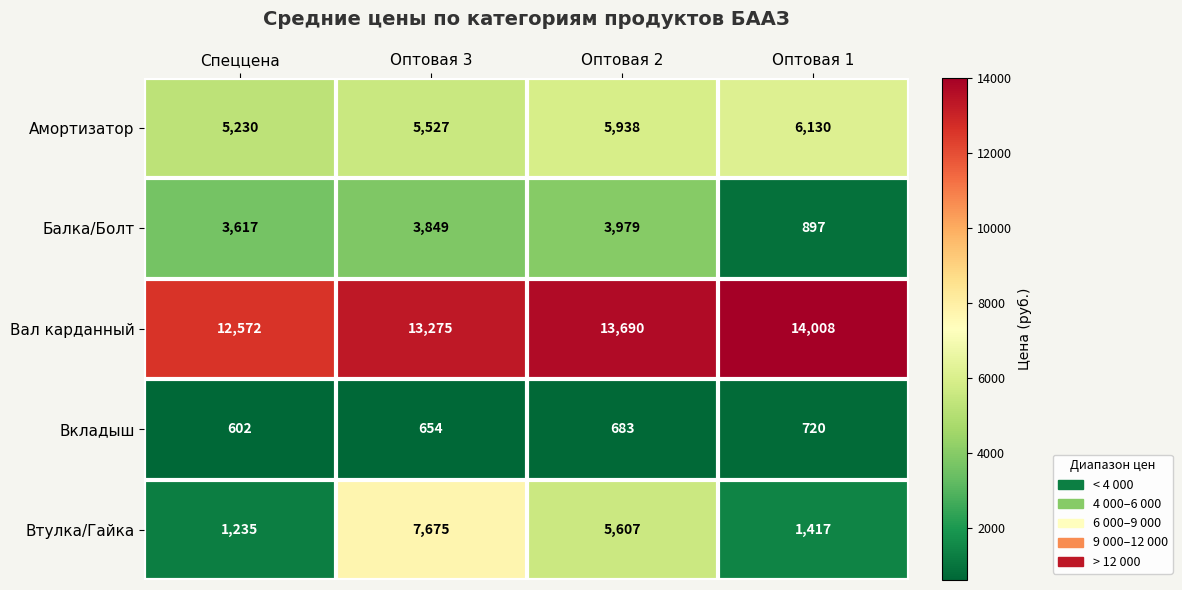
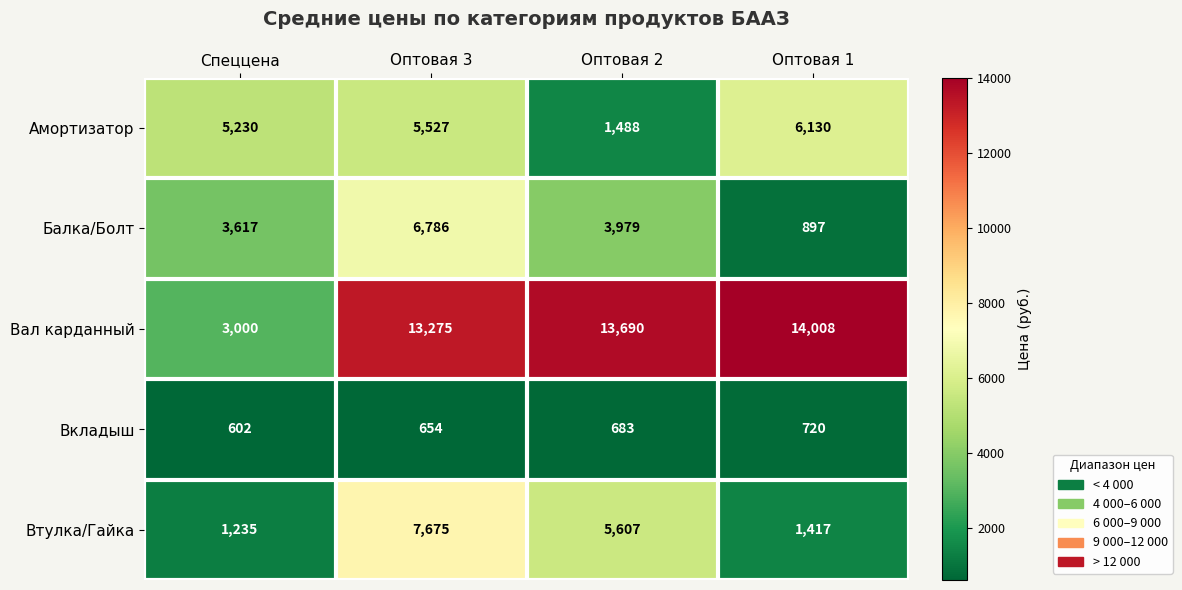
Амортизатор, Оптовая 2: 5,938 -> 1,488
Балка/Болт, Оптовая 3: 3,849 -> 6,786
Вал карданный, Спеццена: 12,572 -> 3,000
